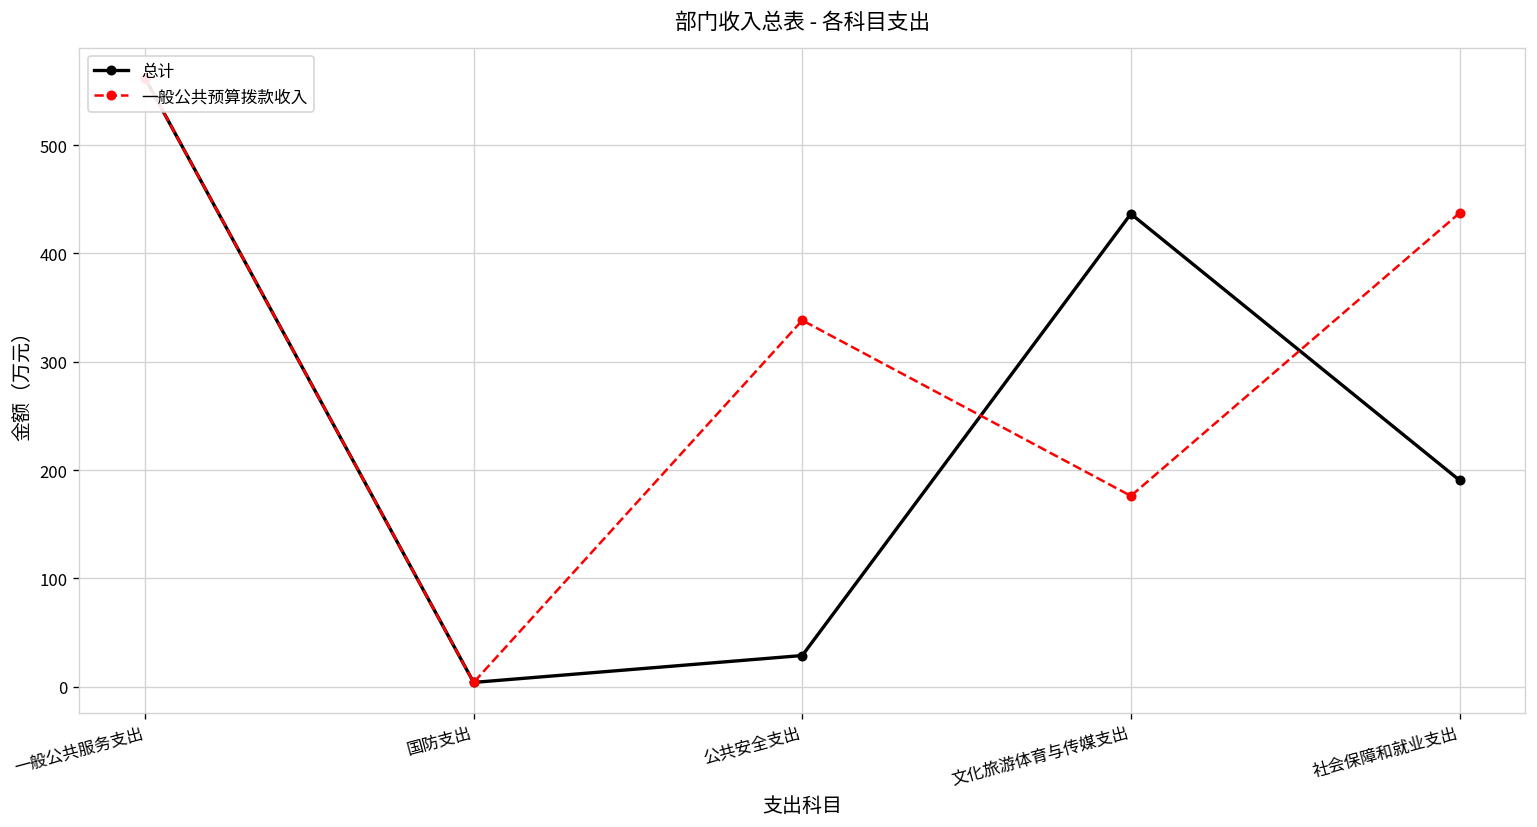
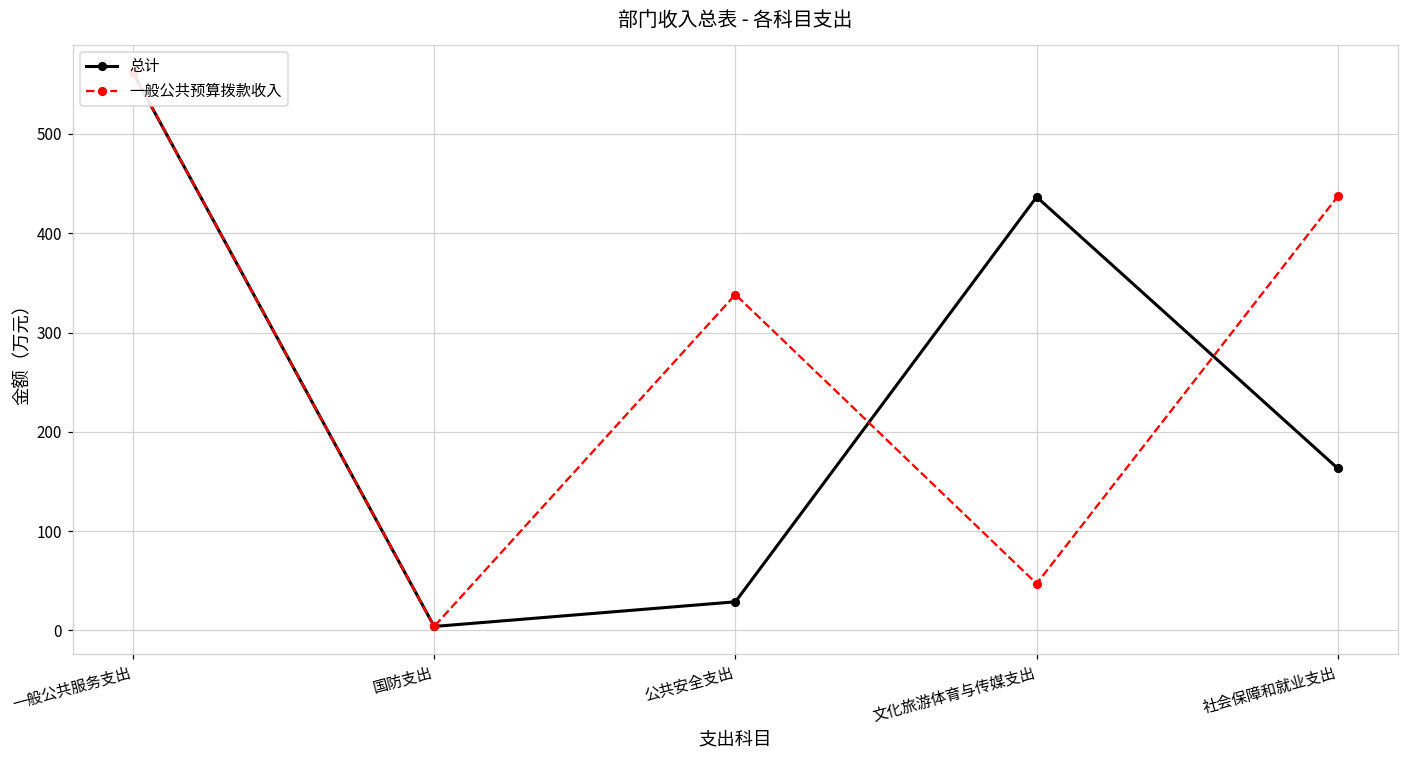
一般公共预算拨款收入, 文化旅游体育与传媒支出: 180 -> 50
总计, 社会保障和就业支出: 190 -> 160
